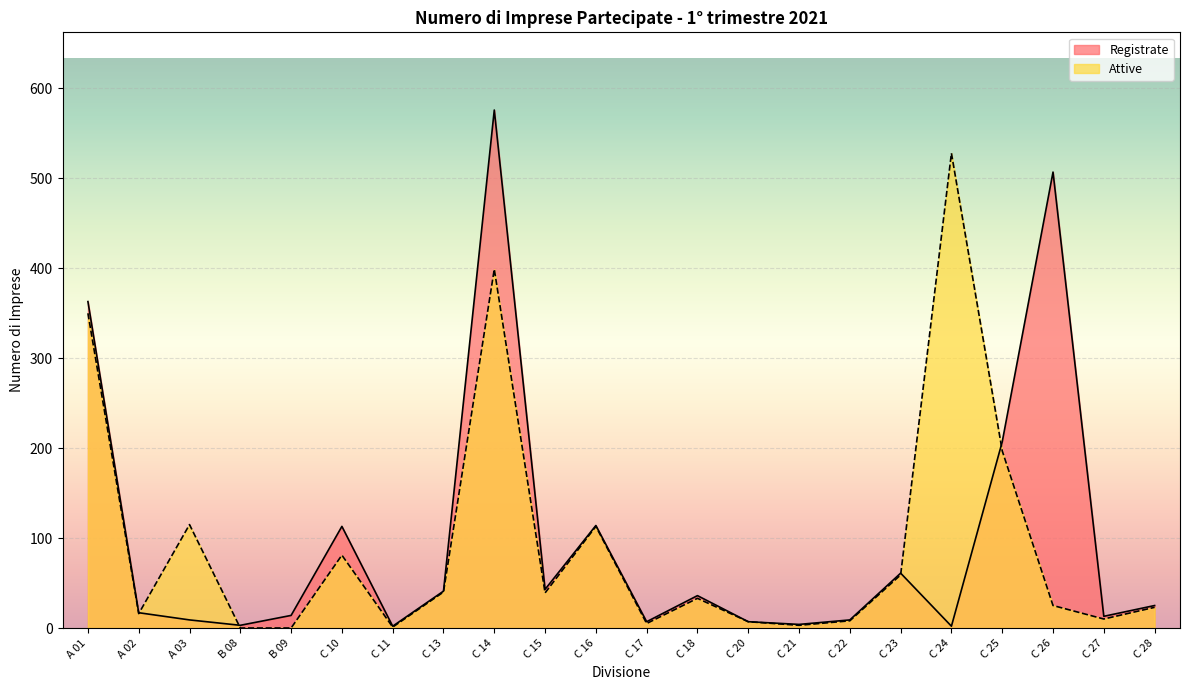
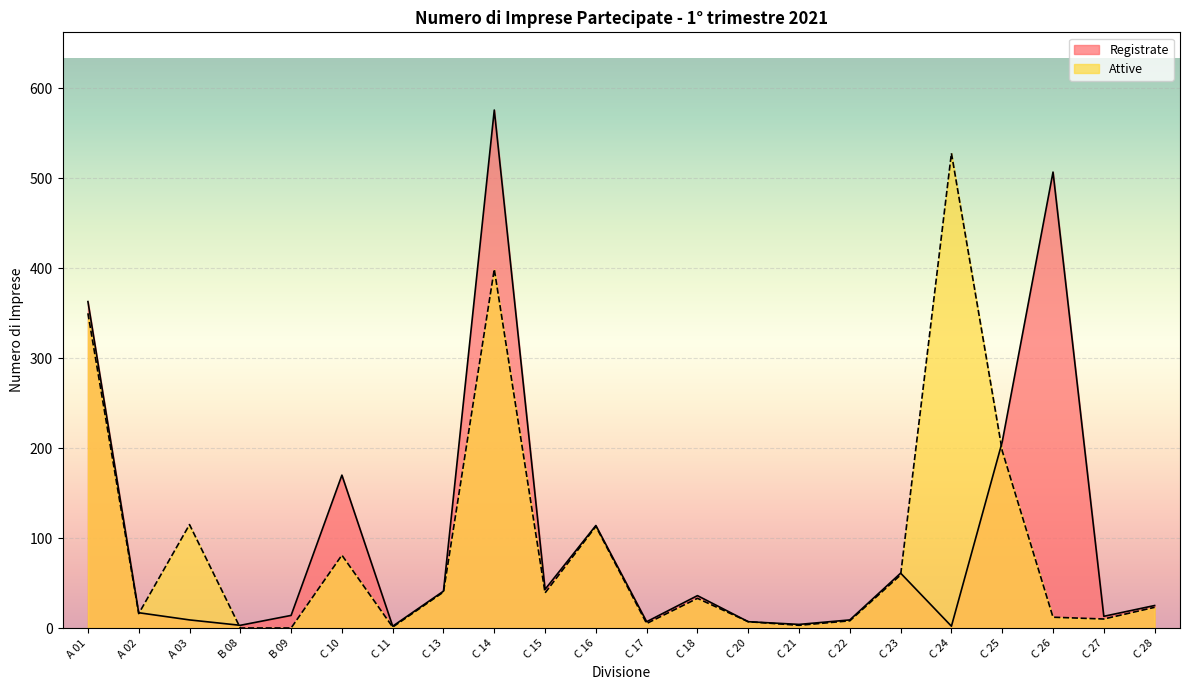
Registrate, C 10: 110 -> 170
Attive, C 26: 30 -> 10
